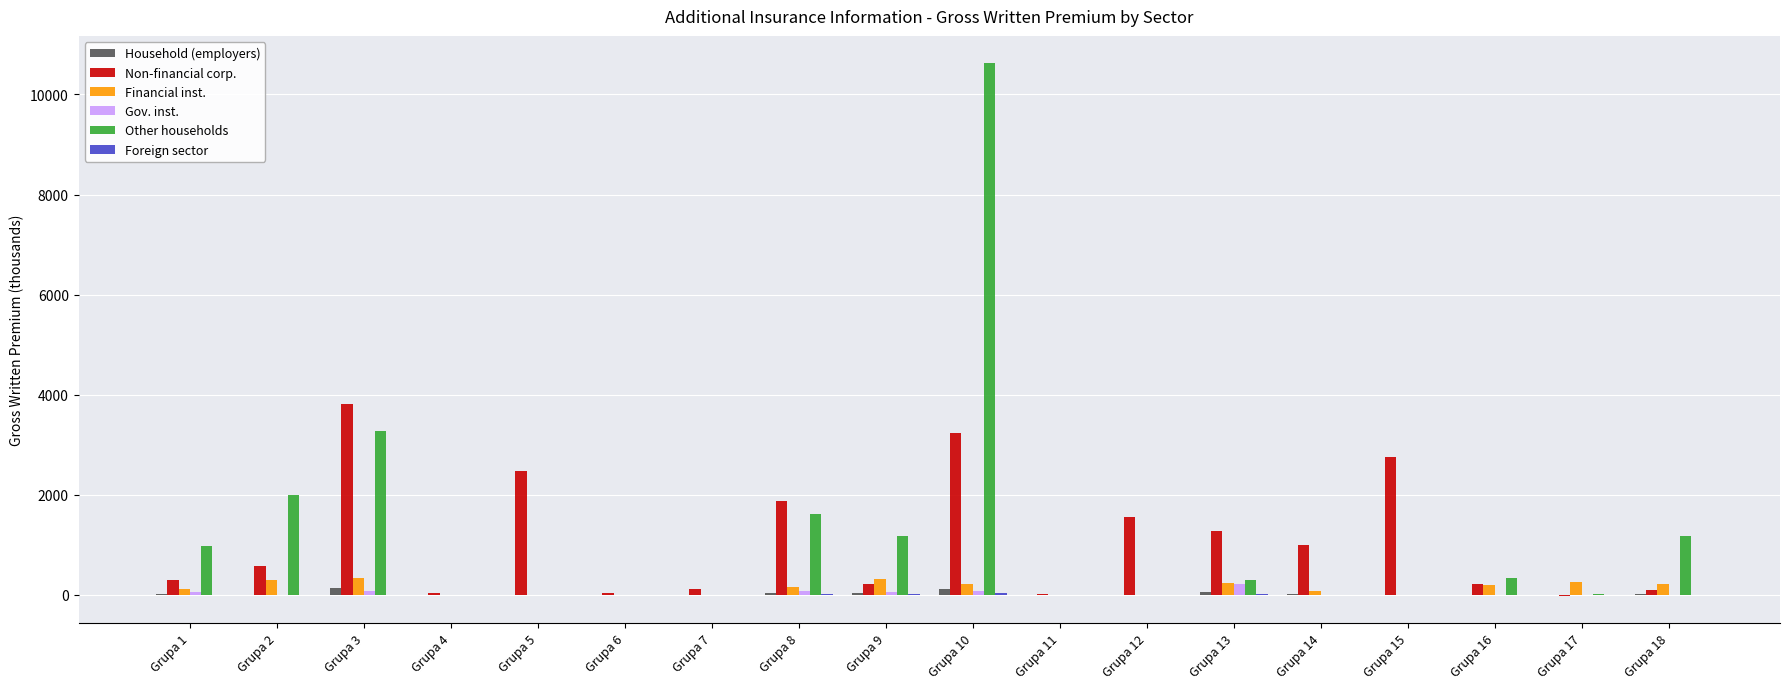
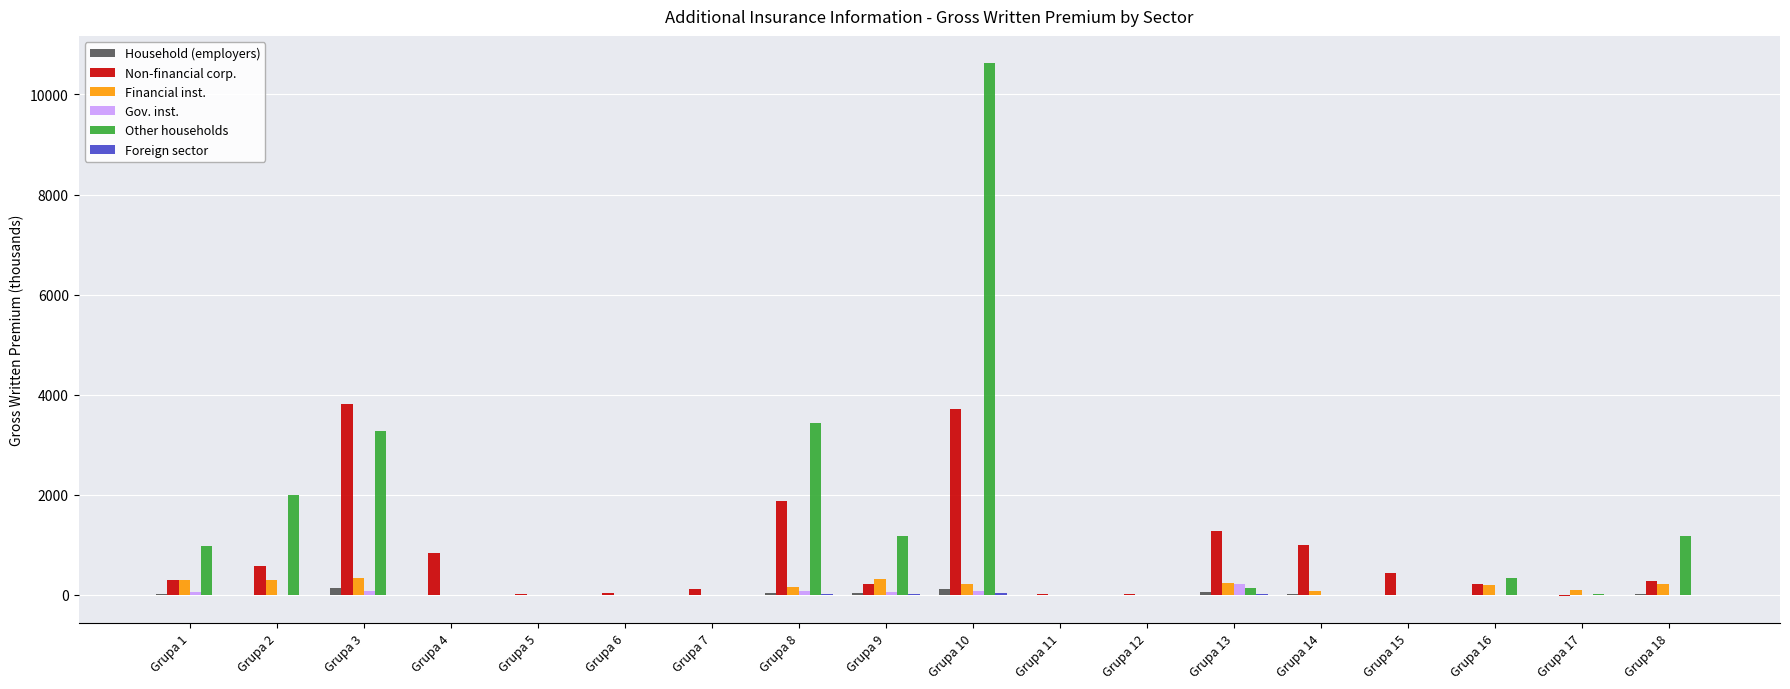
Financial inst., Grupa 1: 100 -> 300
Non-financial corp., Grupa 4: 0 -> 800
Non-financial corp., Grupa 5: 2500 -> 0
Other households, Grupa 8: 1600 -> 3400
Non-financial corp., Grupa 10: 3200 -> 3700
Non-financial corp., Grupa 12: 1600 -> 0
Other households, Grupa 13: 300 -> 100
Non-financial corp., Grupa 15: 2800 -> 400
Financial inst., Grupa 17: 300 -> 100
Non-financial corp., Grupa 18: 100 -> 300
